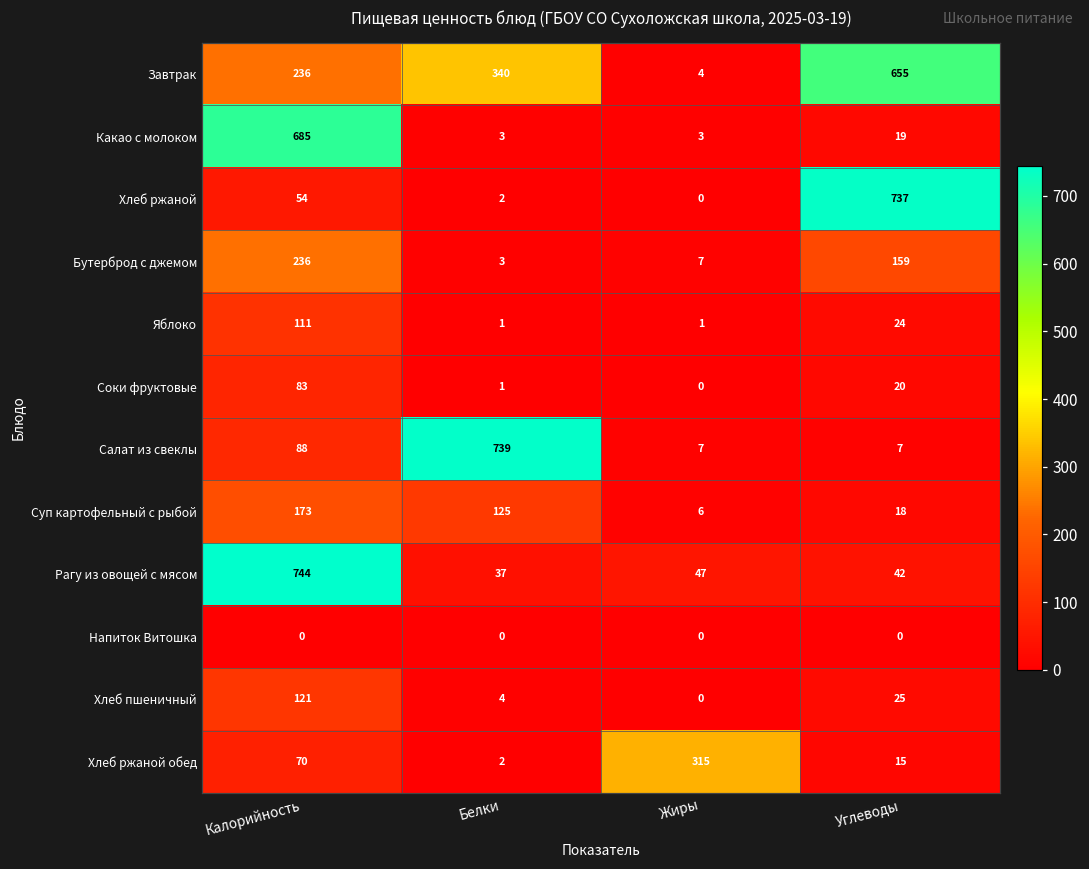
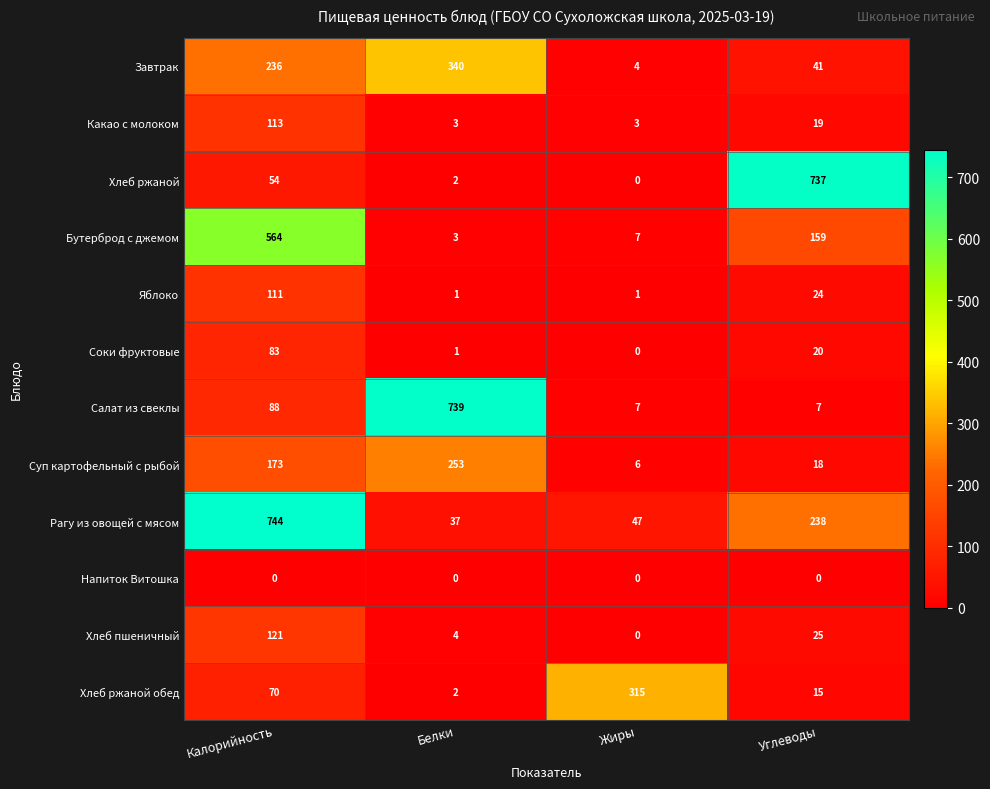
Завтрак, Углеводы: 655 -> 41
Какао с молоком, Калорийность: 685 -> 113
Бутерброд с джемом, Калорийность: 236 -> 564
Суп картофельный с рыбой, Белки: 125 -> 253
Рагу из овощей с мясом, Углеводы: 42 -> 238
